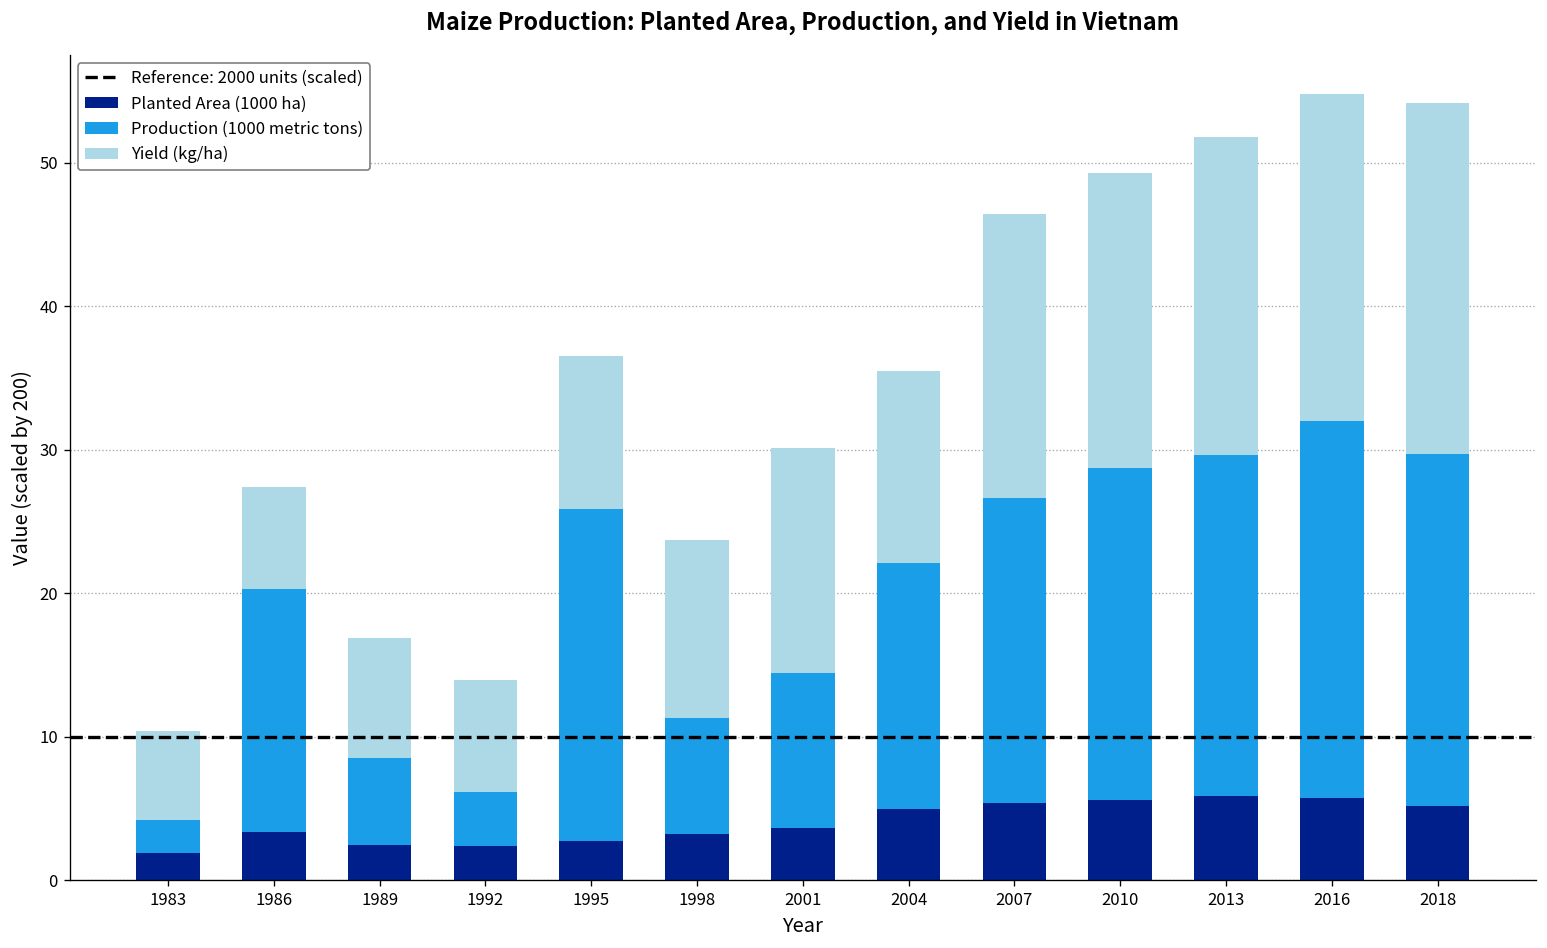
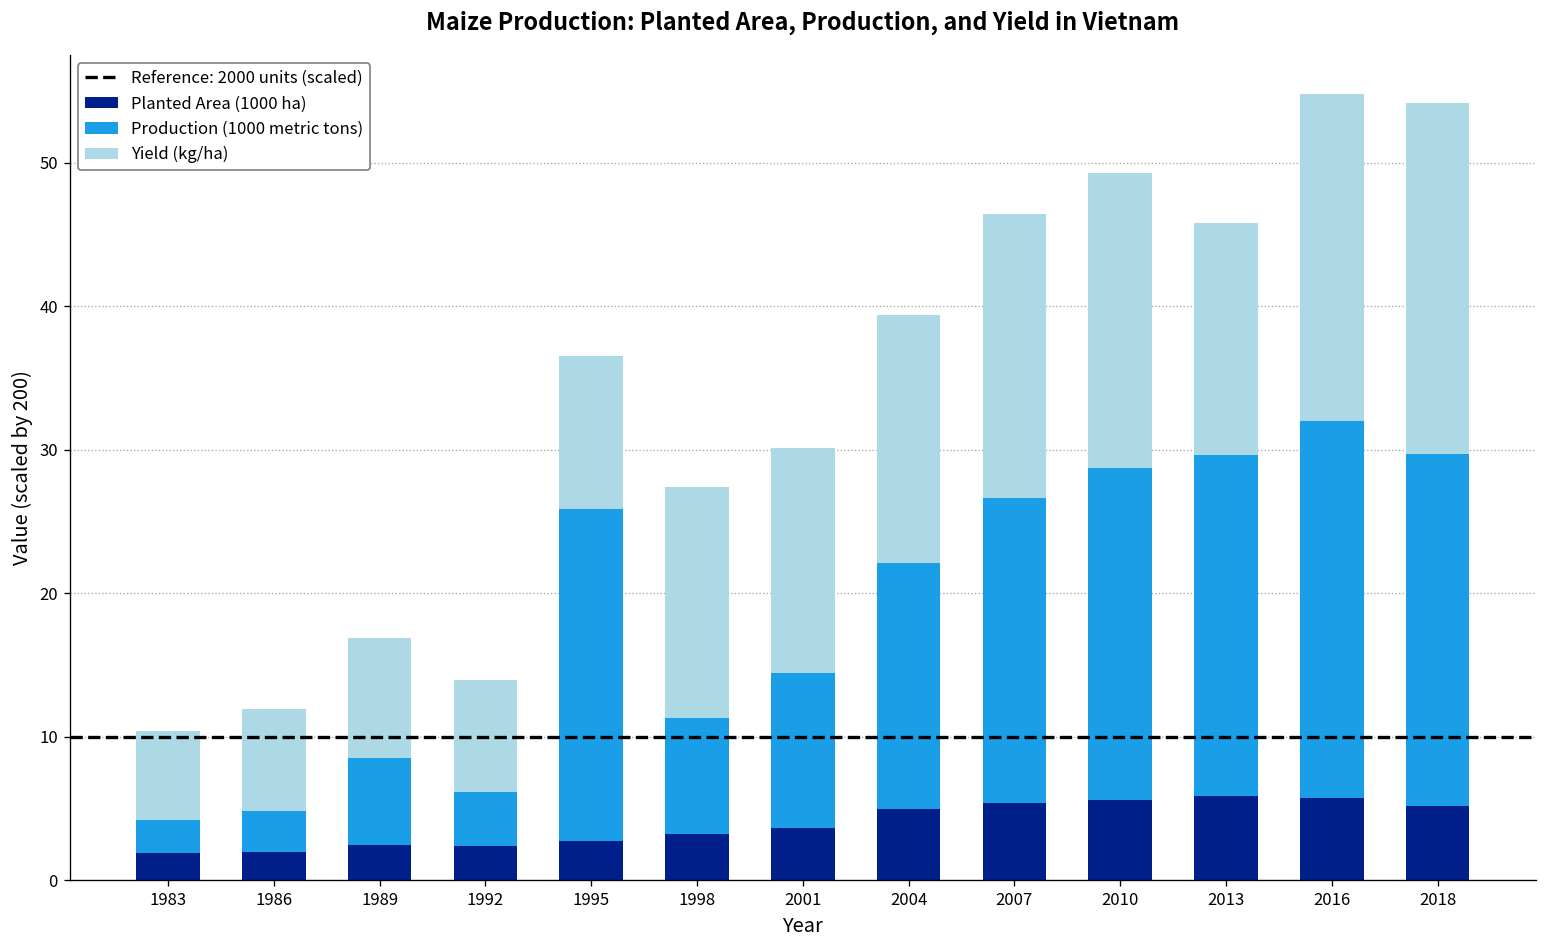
Planted Area (1000 ha), 1986: 3.4 -> 2.0
Production (1000 metric tons), 1986: 16.9 -> 2.9
Yield (kg/ha), 1998: 12.4 -> 16.1
Yield (kg/ha), 2004: 13.4 -> 17.3
Yield (kg/ha), 2013: 22.1 -> 16.2
